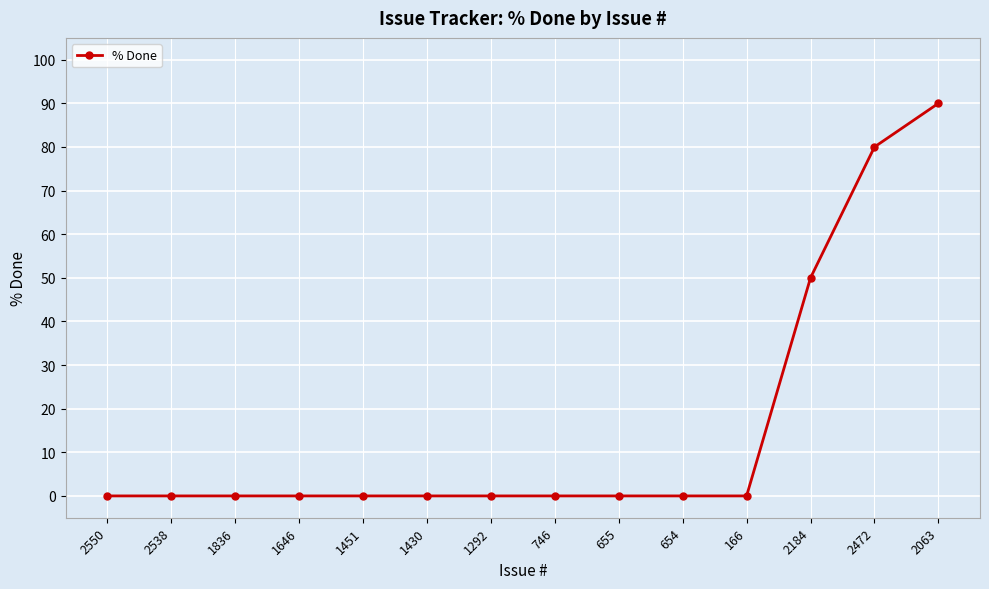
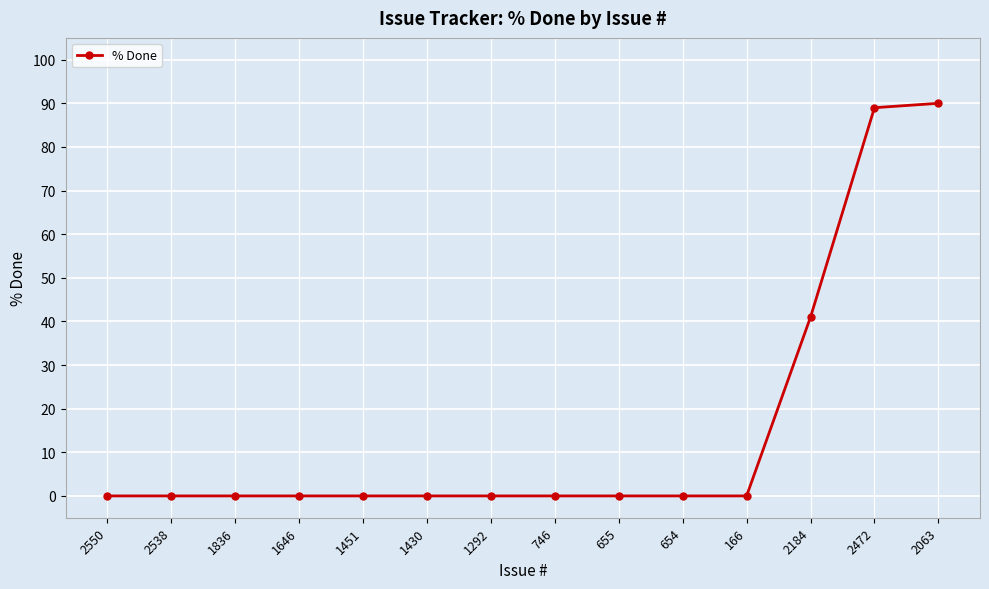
2184: 50 -> 41
2472: 80 -> 89
